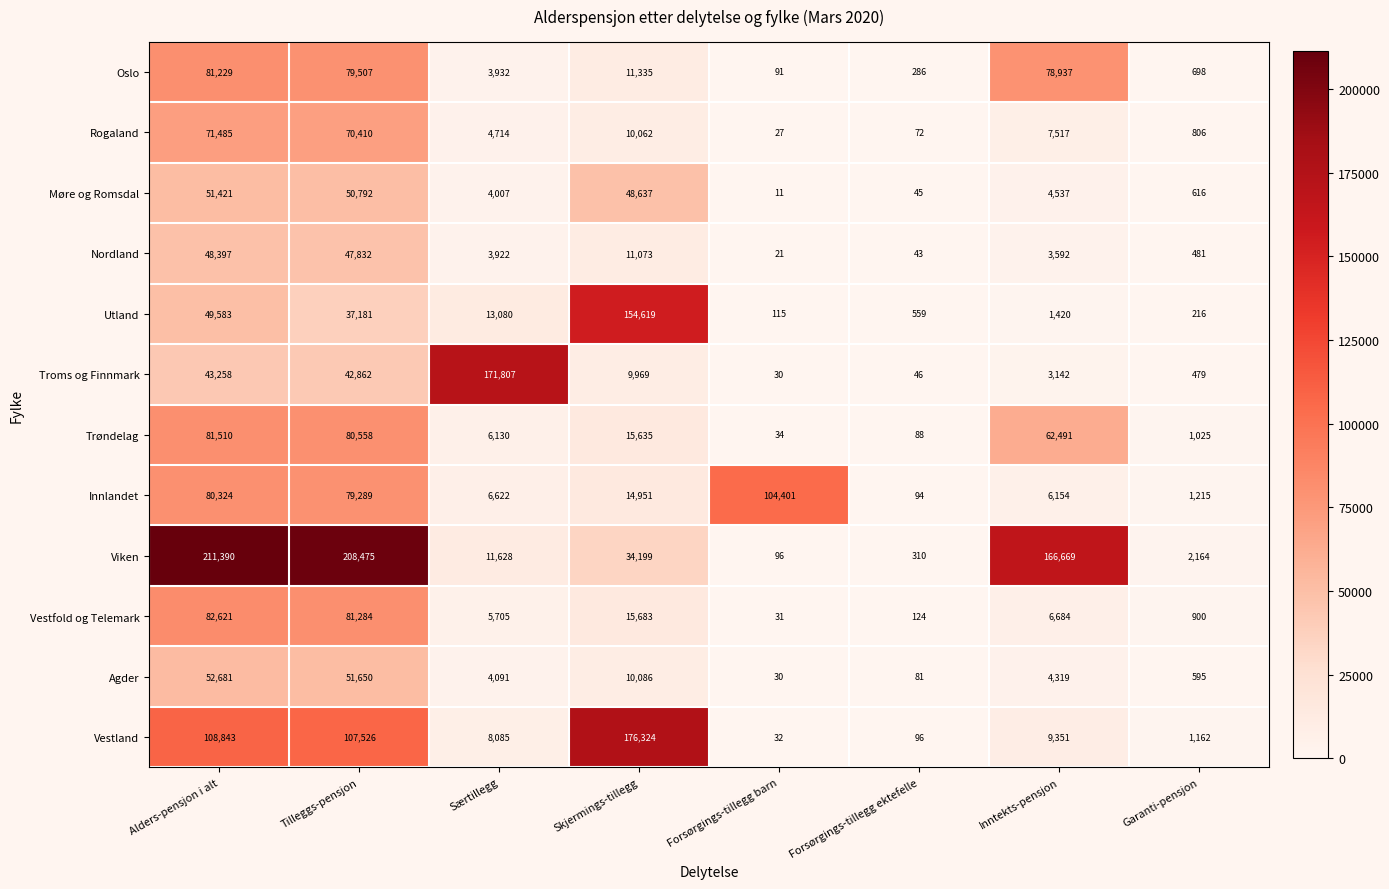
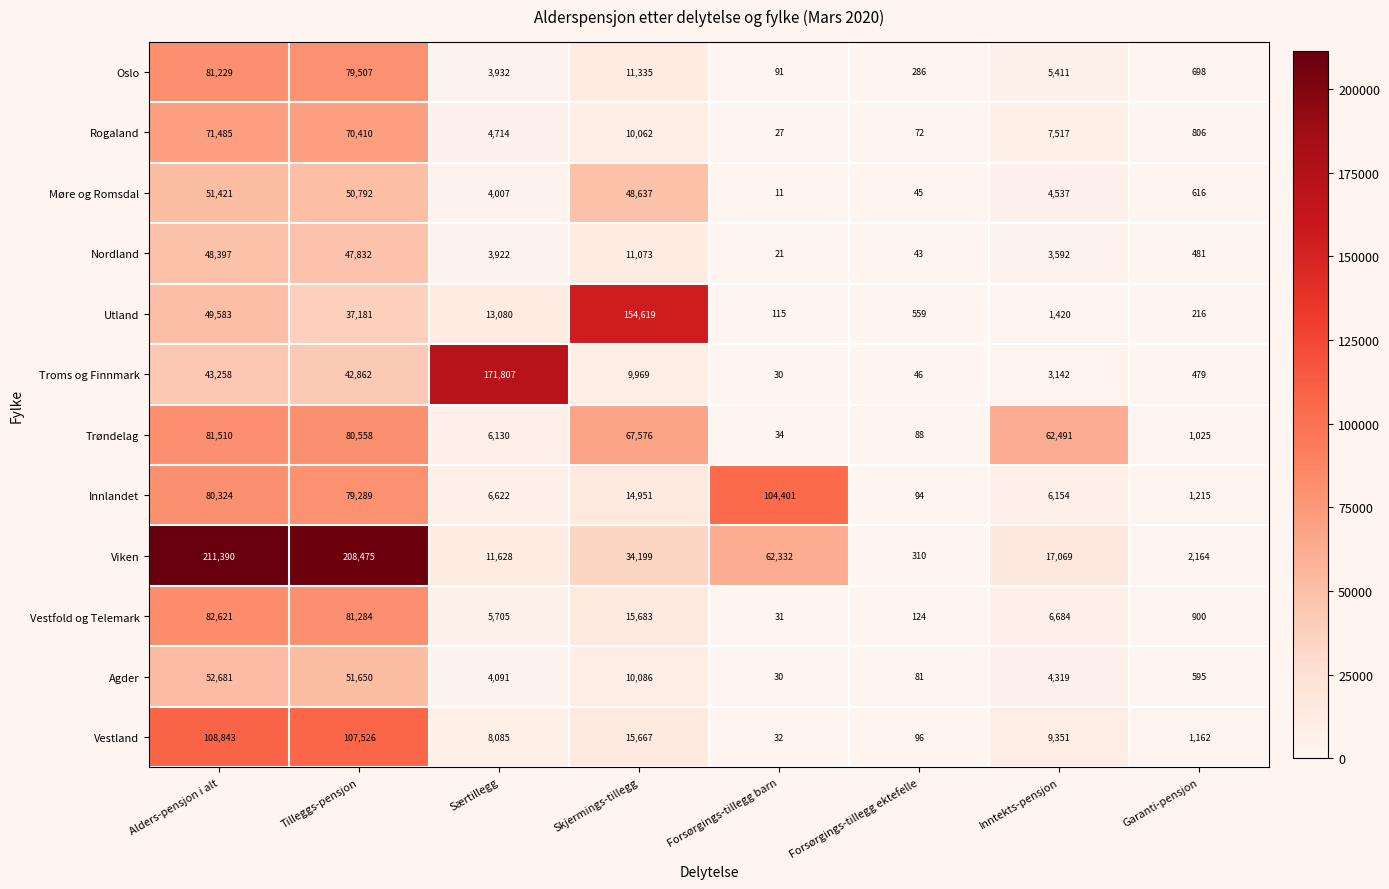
Oslo, Inntekts-pensjon: 78,937 -> 5,411
Trøndelag, Skjermings-tillegg: 15,635 -> 67,576
Viken, Forsørgings-tillegg barn: 96 -> 62,332
Viken, Inntekts-pensjon: 166,669 -> 17,069
Vestland, Skjermings-tillegg: 176,324 -> 15,667
